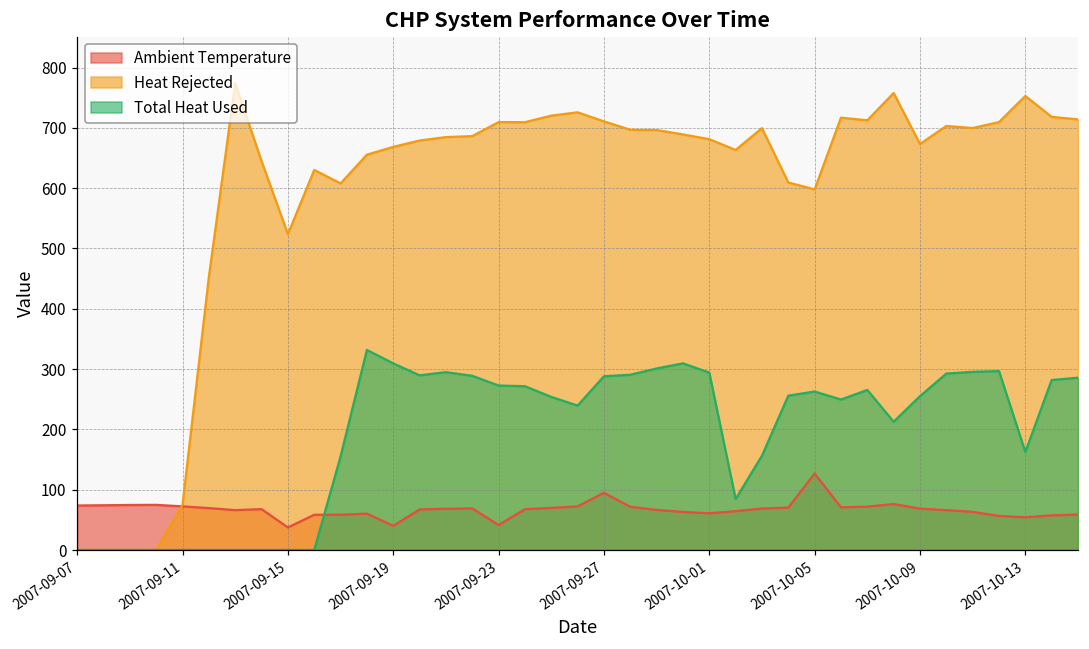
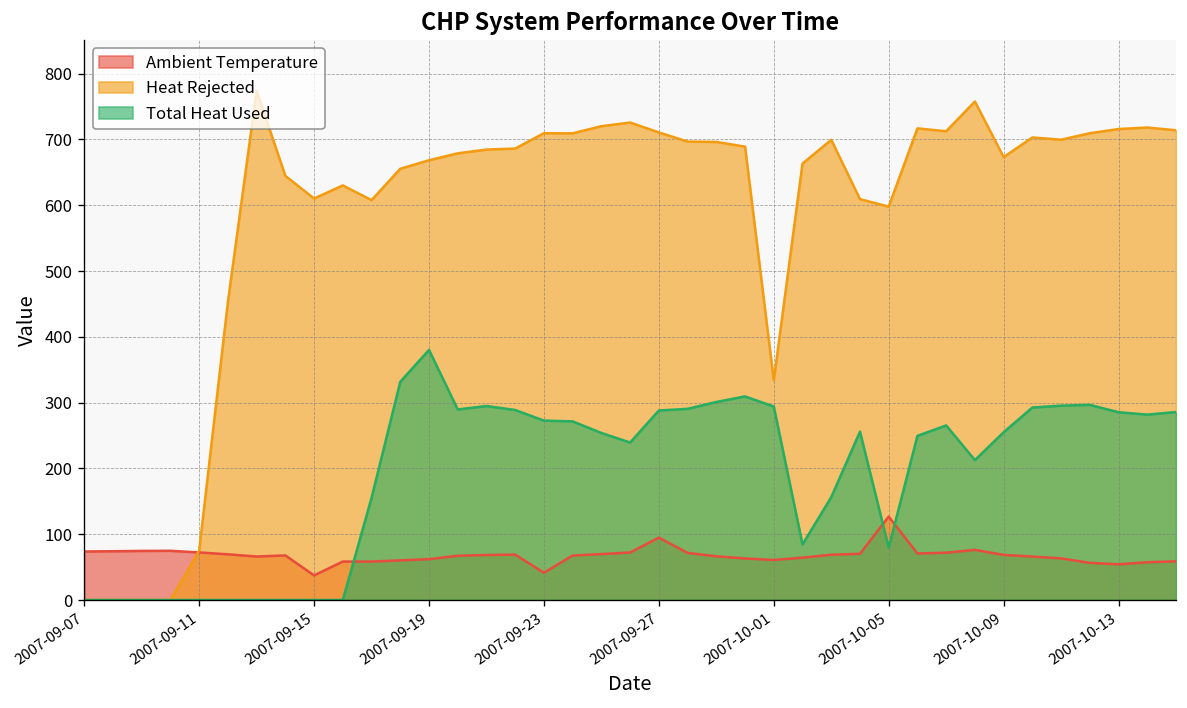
Heat Rejected, 2007-09-15: 520 -> 610
Ambient Temperature, 2007-09-19: 40 -> 60
Total Heat Used, 2007-09-19: 310 -> 380
Heat Rejected, 2007-10-01: 680 -> 330
Total Heat Used, 2007-10-05: 260 -> 80
Heat Rejected, 2007-10-13: 750 -> 720
Total Heat Used, 2007-10-13: 160 -> 290
